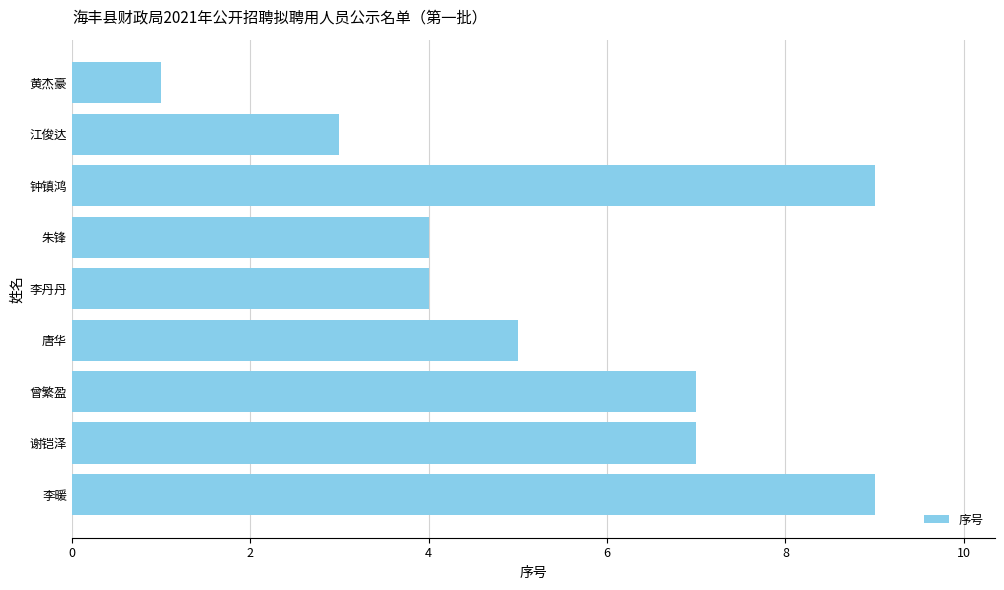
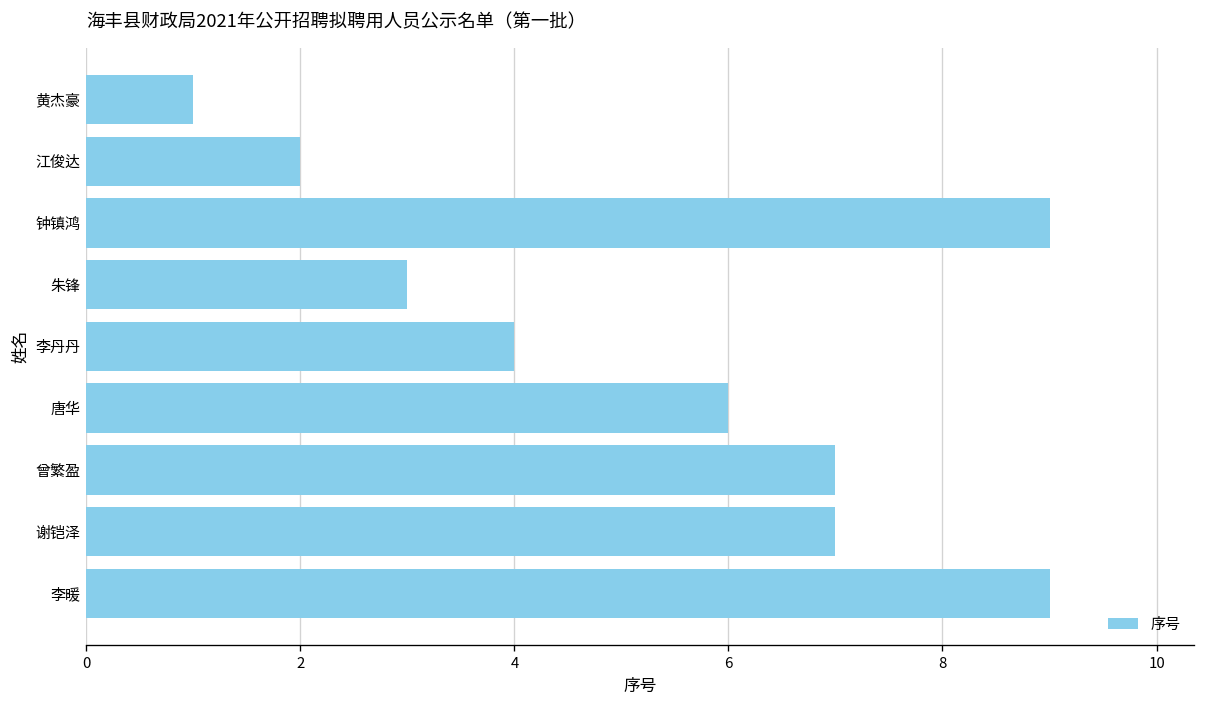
江俊达: 3 -> 2
朱锋: 4 -> 3
唐华: 5 -> 6
